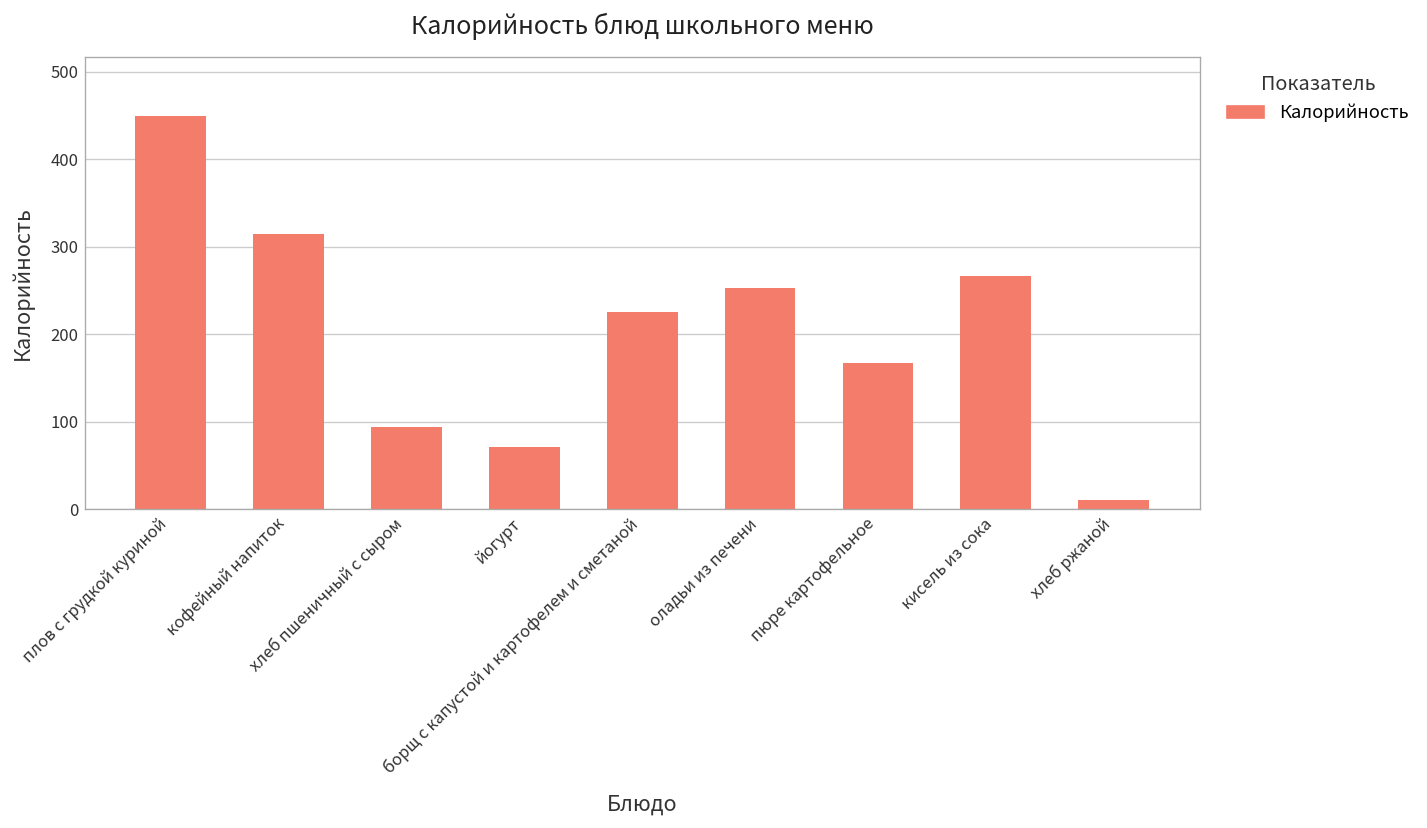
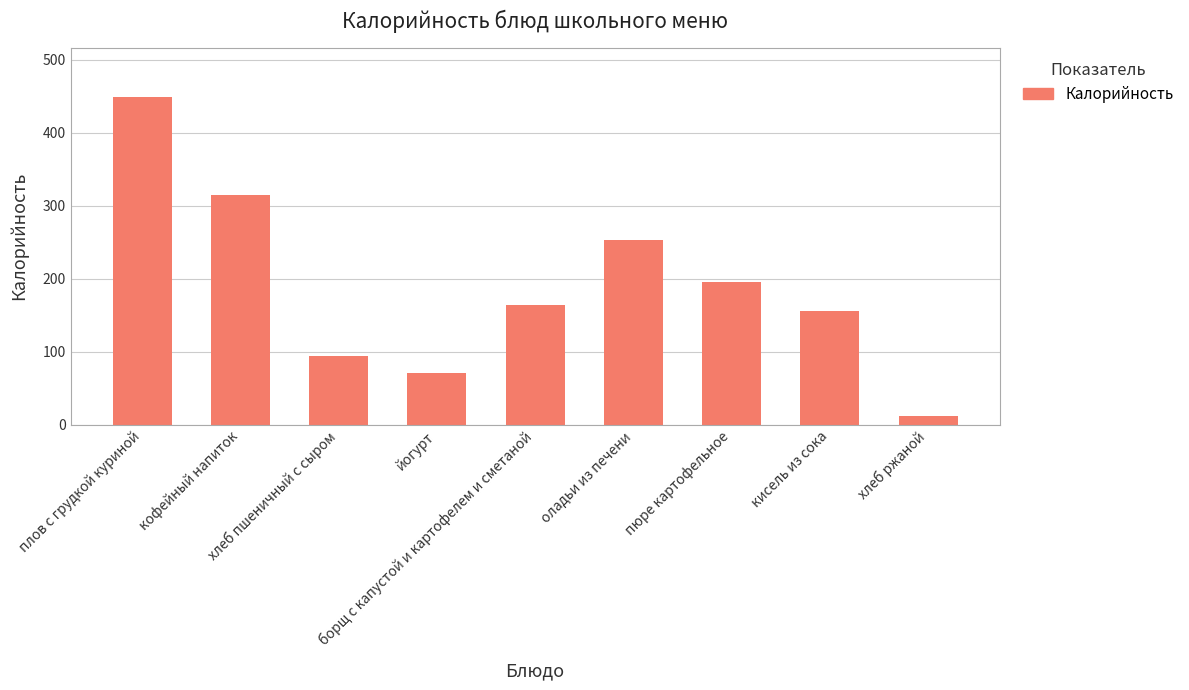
борщ с капустой и картофелем и сметаной: 230 -> 160
пюре картофельное: 170 -> 200
кисель из сока: 270 -> 160
